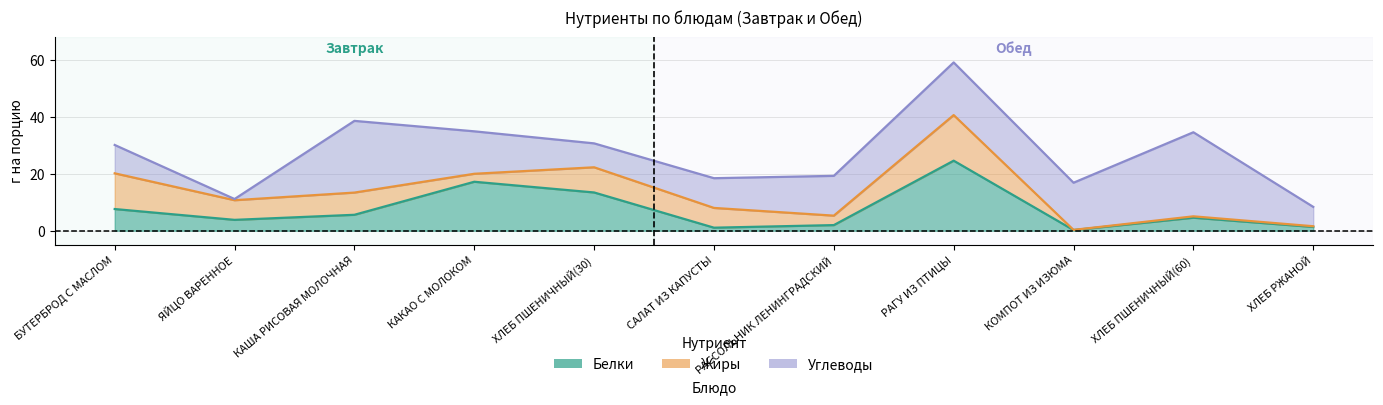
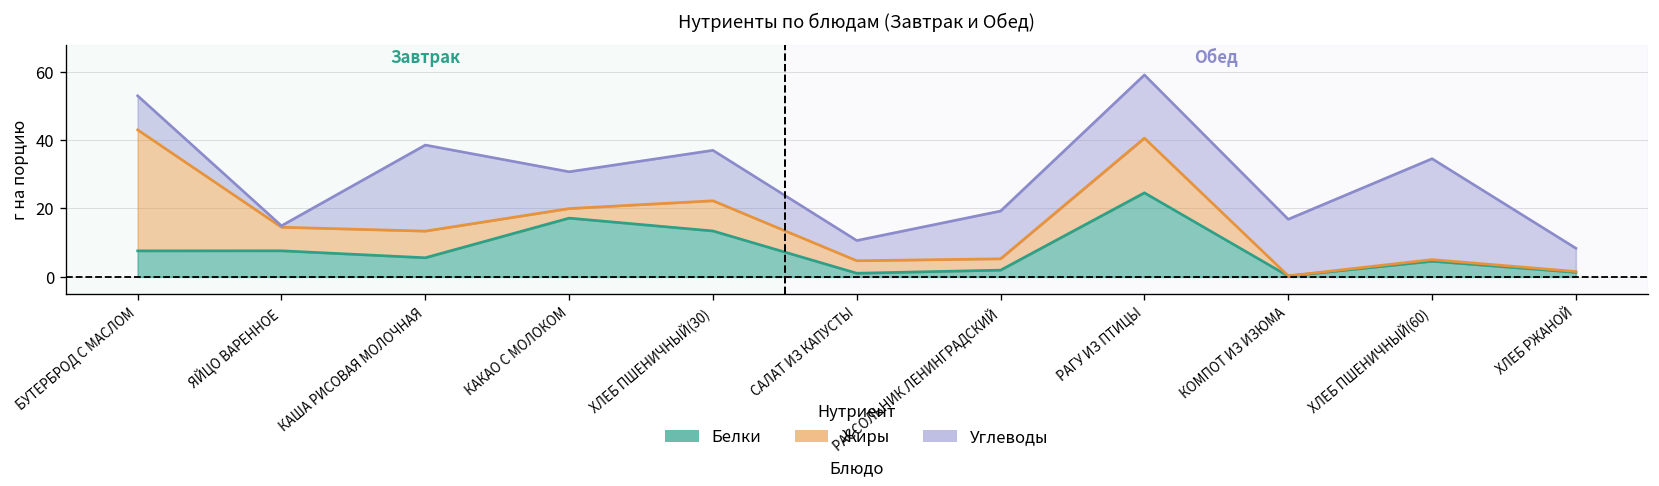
Жиры, БУТЕРБРОД С МАСЛОМ: 13 -> 35
Белки, ЯЙЦО ВАРЕННОЕ: 4 -> 8
Углеводы, КАКАО С МОЛОКОМ: 15 -> 11
Углеводы, ХЛЕБ ПШЕНИЧНЫЙ(30): 8 -> 15
Жиры, САЛАТ ИЗ КАПУСТЫ: 7 -> 4
Углеводы, САЛАТ ИЗ КАПУСТЫ: 10 -> 6
